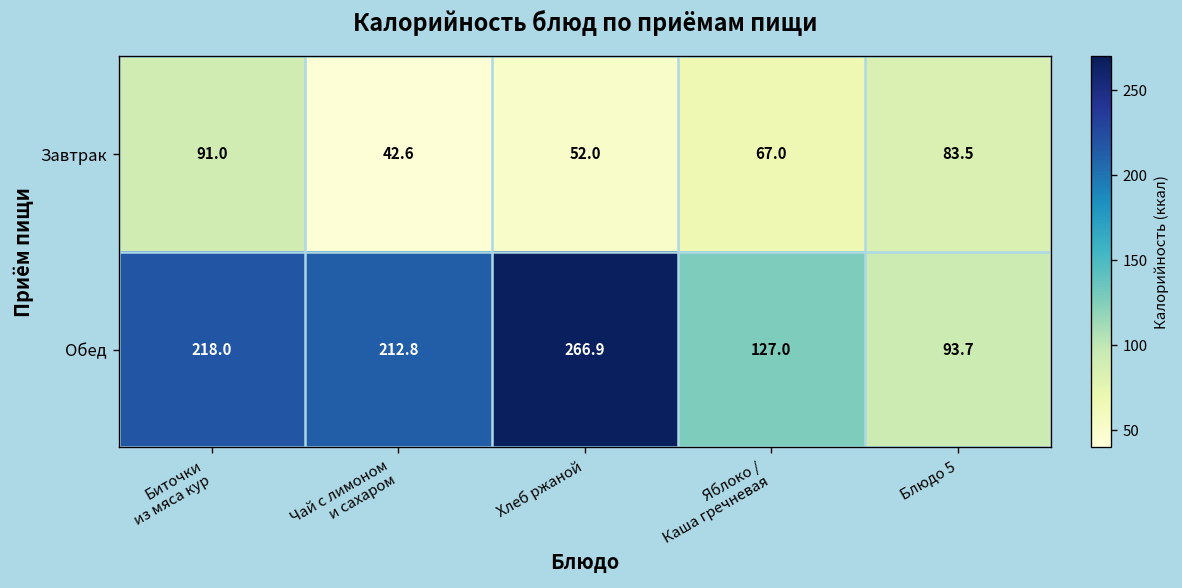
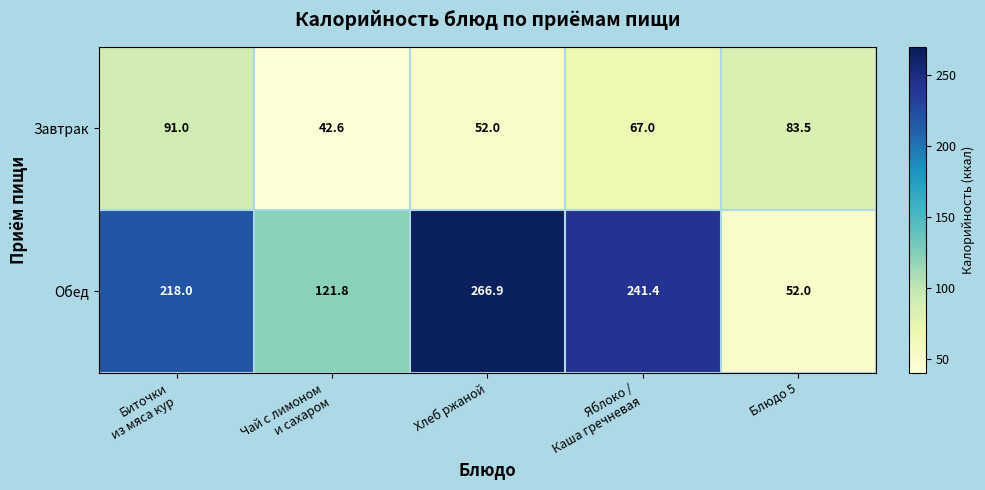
Обед, Чай с лимоном и сахаром: 212.8 -> 121.8
Обед, Яблоко / Каша гречневая: 127.0 -> 241.4
Обед, Блюдо 5: 93.7 -> 52.0
